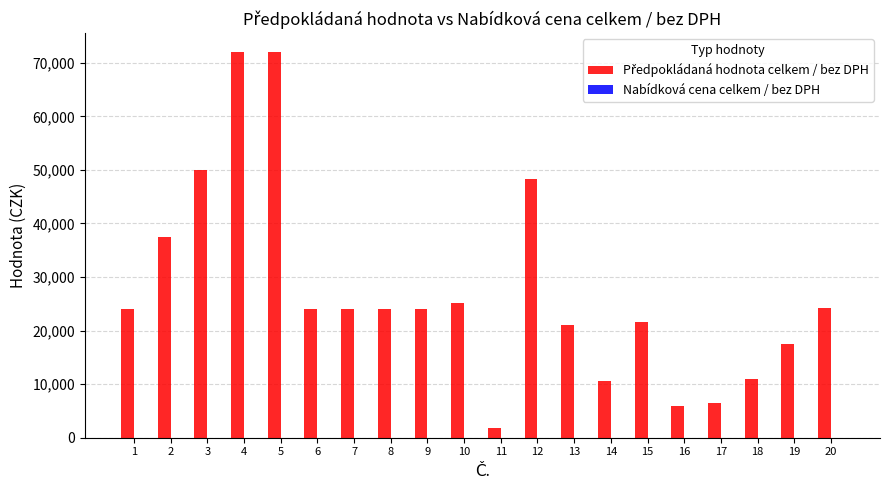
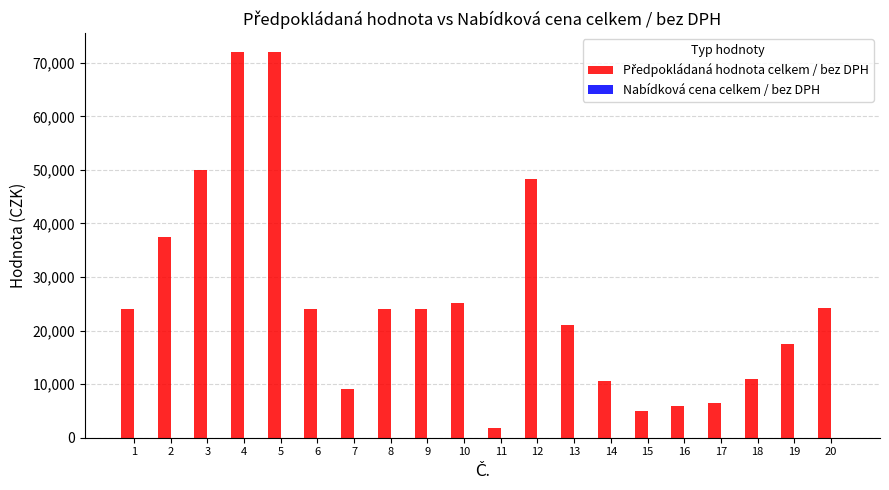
Předpokládaná hodnota celkem / bez DPH, 7: 24,000 -> 9,000
Předpokládaná hodnota celkem / bez DPH, 15: 22,000 -> 5,000
